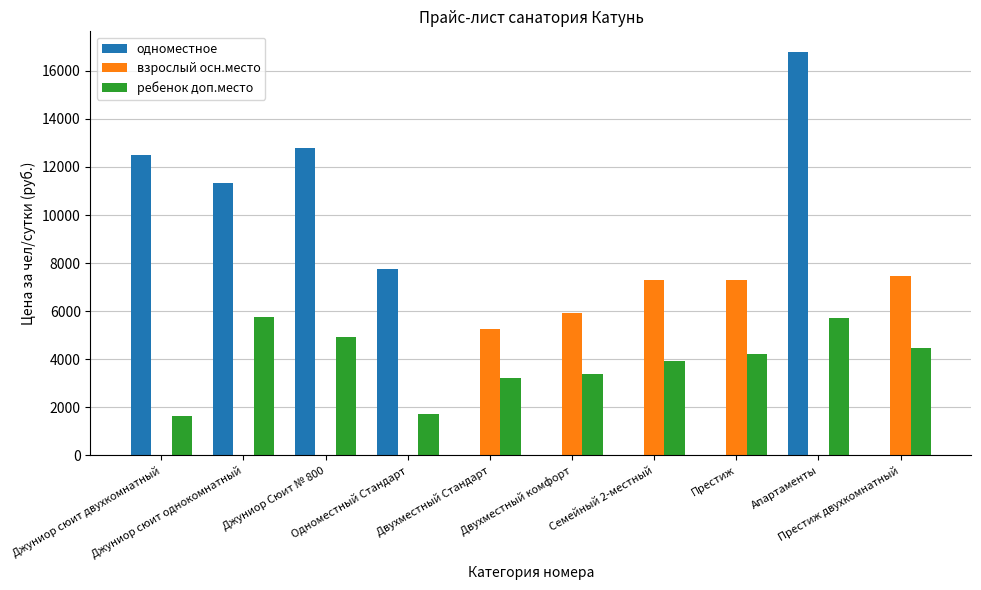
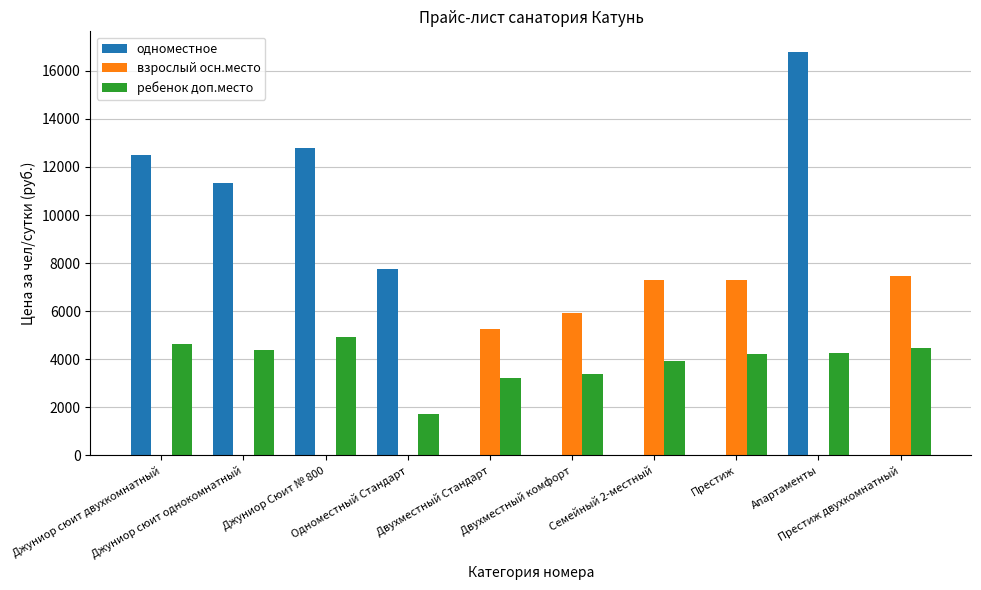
ребенок доп.место, Джуниор сюит двухкомнатный: 1600 -> 4600
ребенок доп.место, Джуниор сюит однокомнатный: 5800 -> 4400
ребенок доп.место, Апартаменты: 5700 -> 4300
